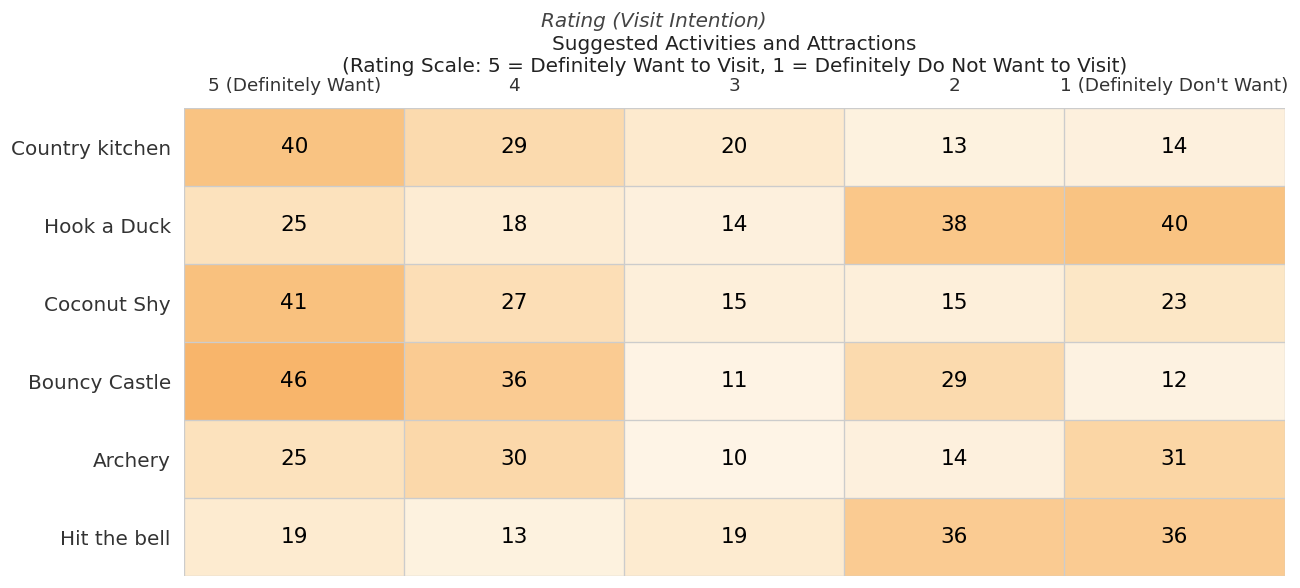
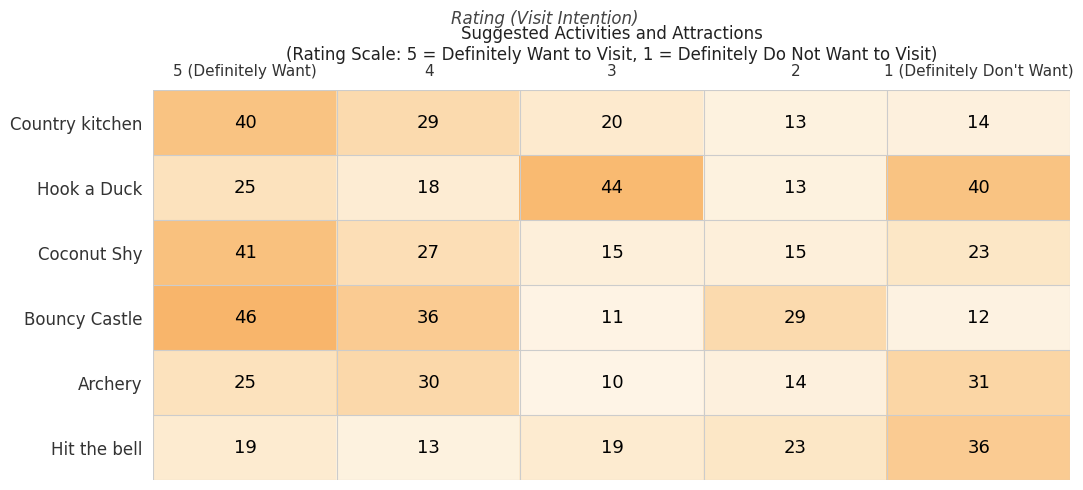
Hook a Duck, 3: 14 -> 44
Hook a Duck, 2: 38 -> 13
Hit the bell, 2: 36 -> 23
